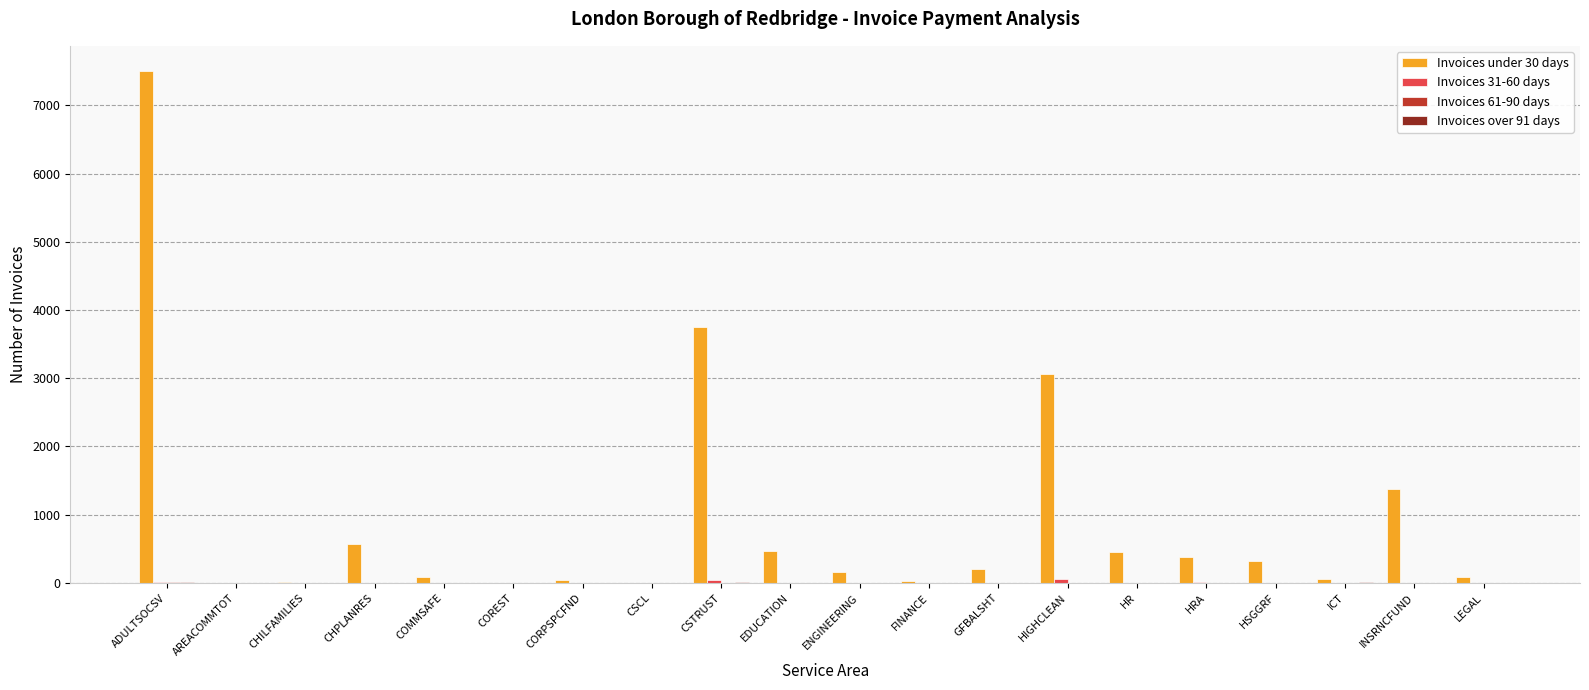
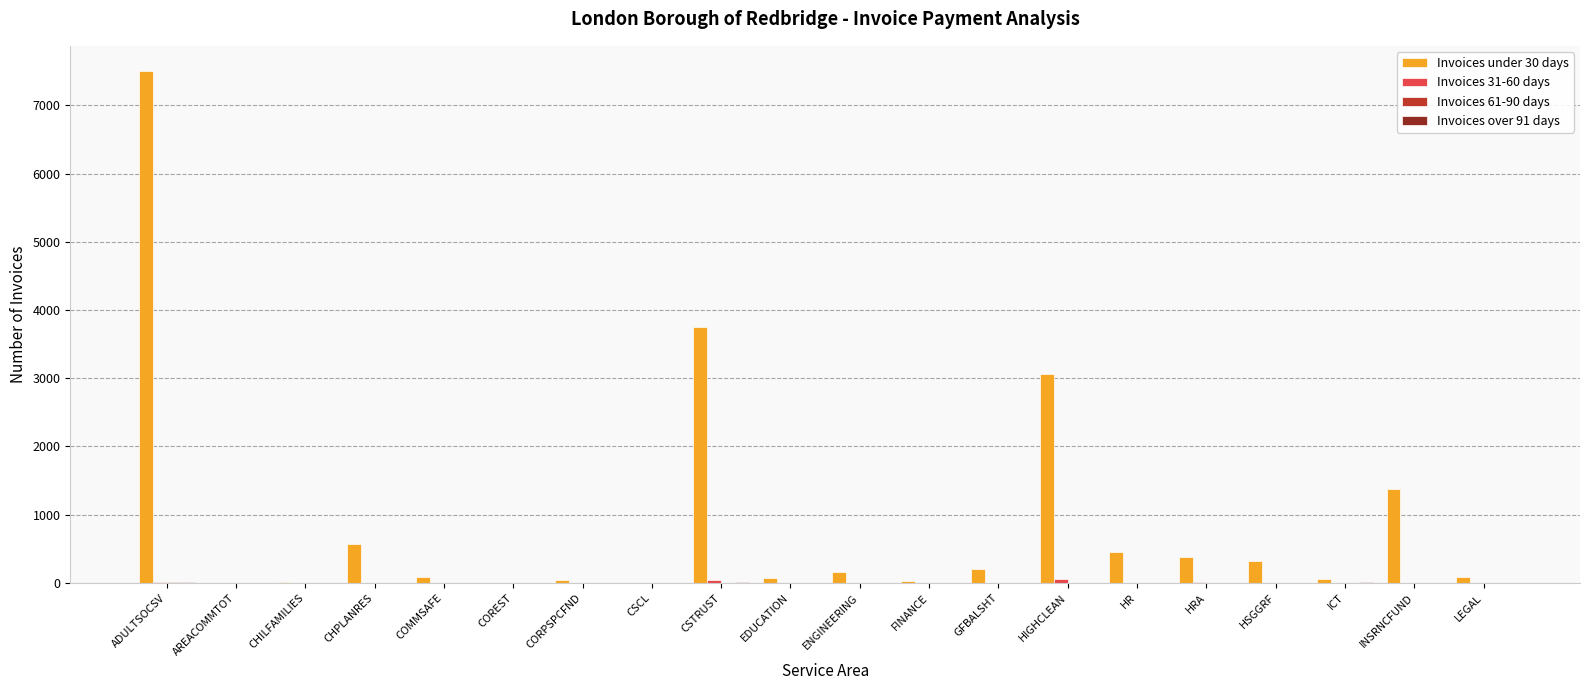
Invoices under 30 days, EDUCATION: 500 -> 100
